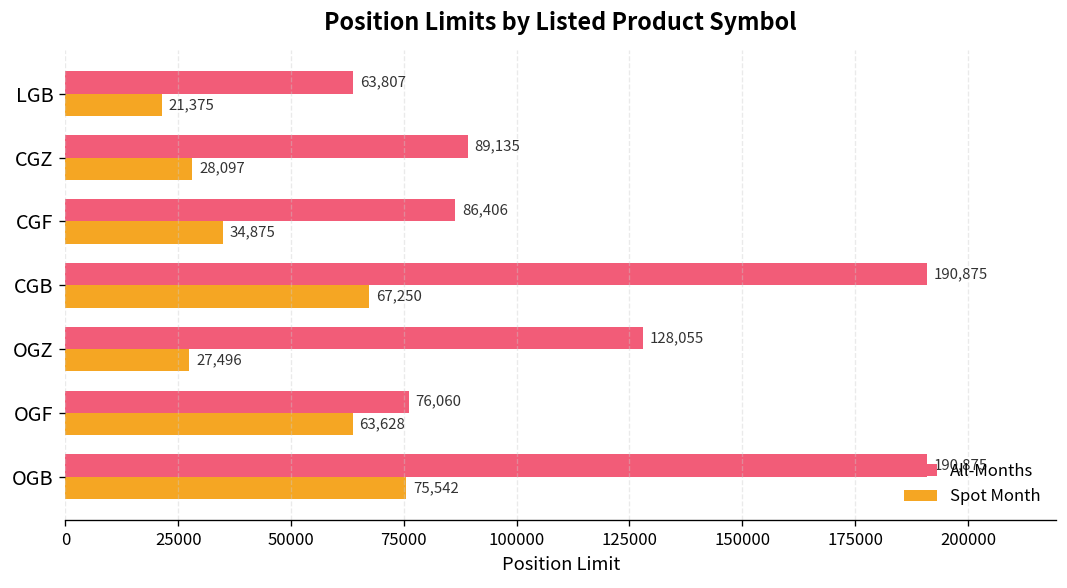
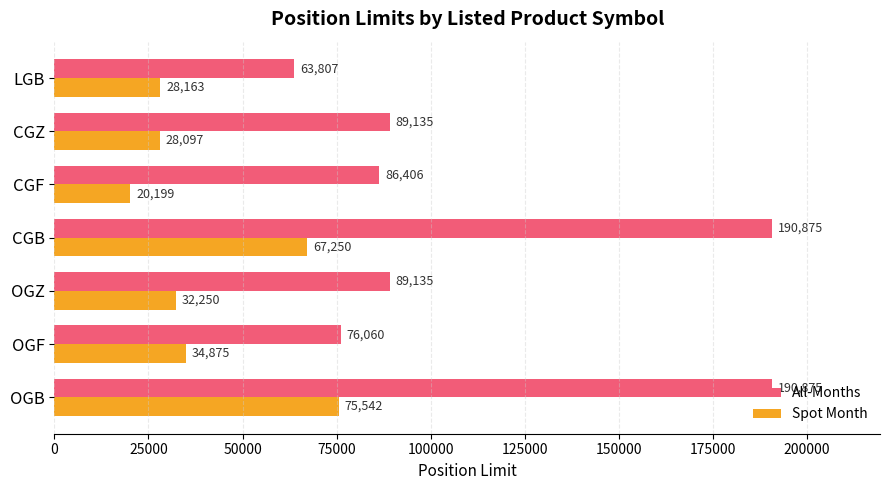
Spot Month, LGB: 21,375 -> 28,163
Spot Month, CGF: 34,875 -> 20,199
All-Months, OGZ: 128,055 -> 89,135
Spot Month, OGZ: 27,496 -> 32,250
Spot Month, OGF: 63,628 -> 34,875
